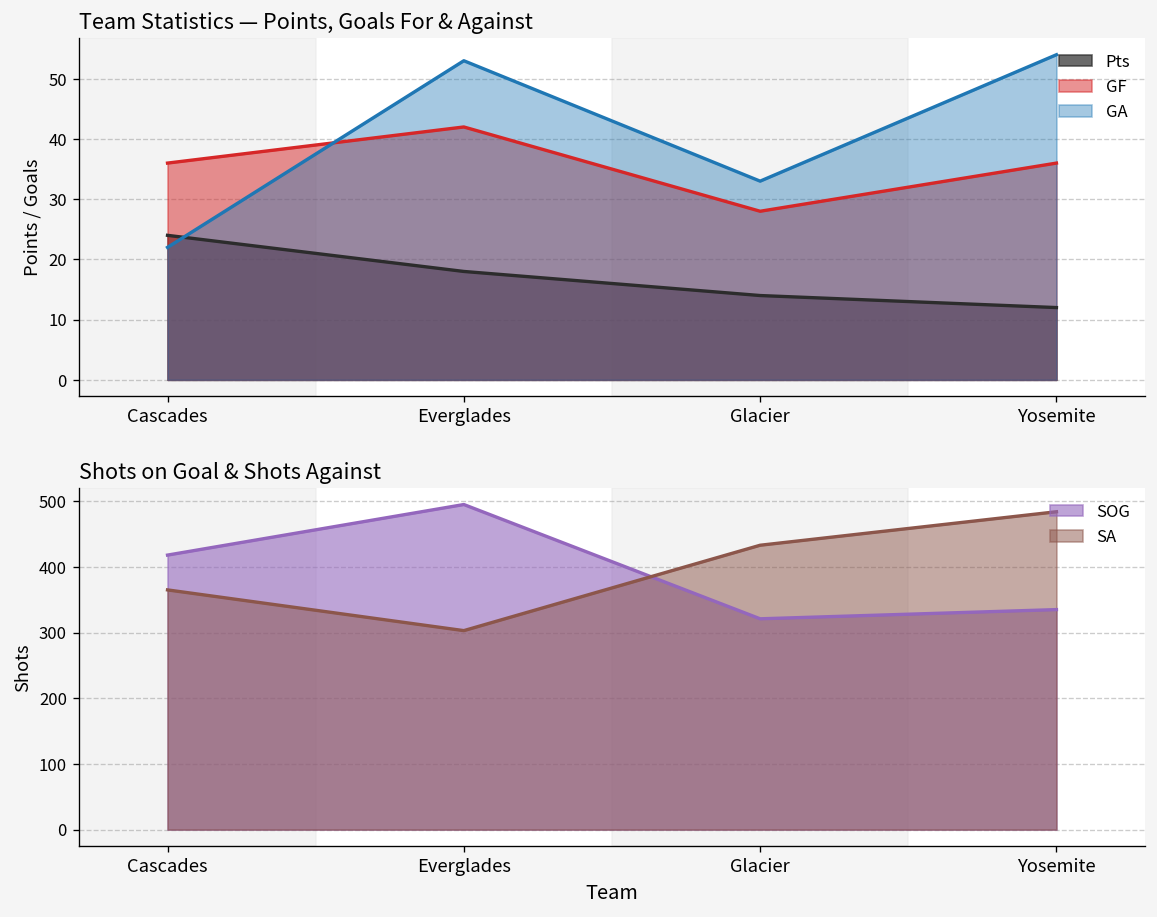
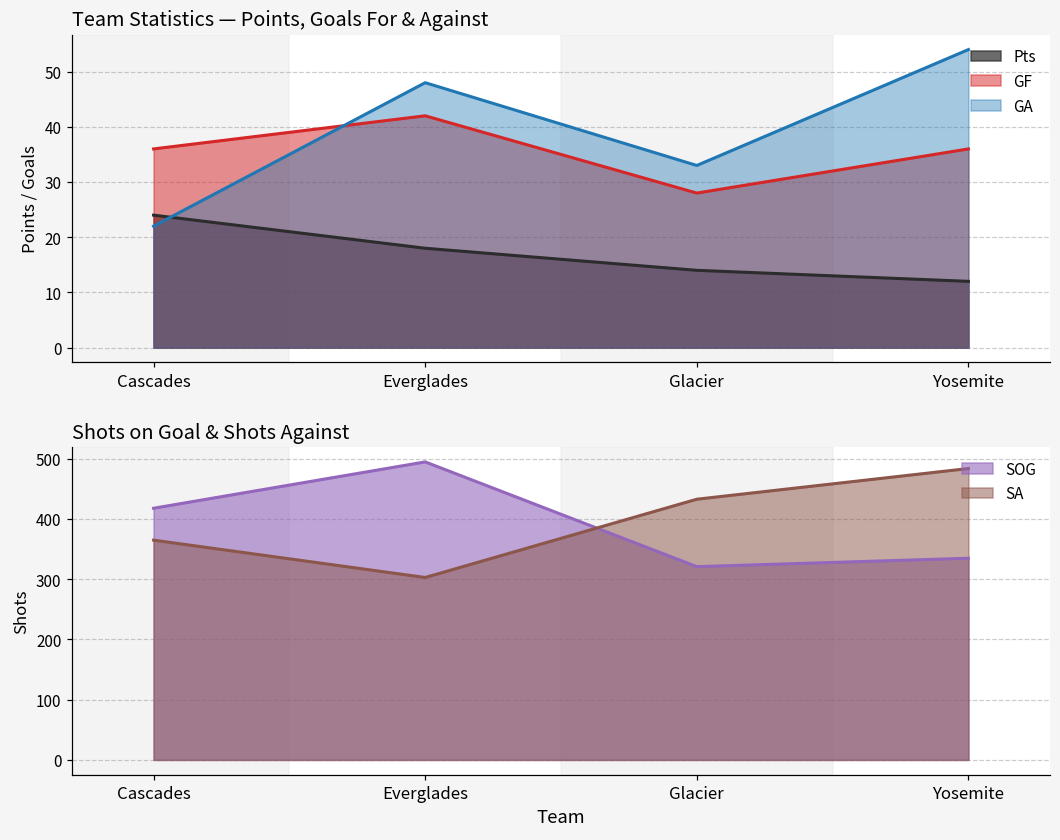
Team Statistics — Points, Goals For & Against, GA, Everglades: 53 -> 48
